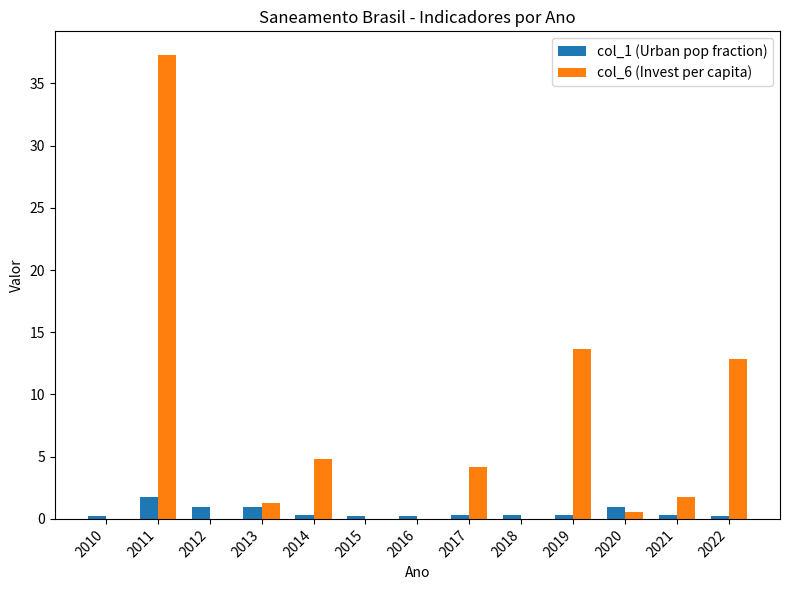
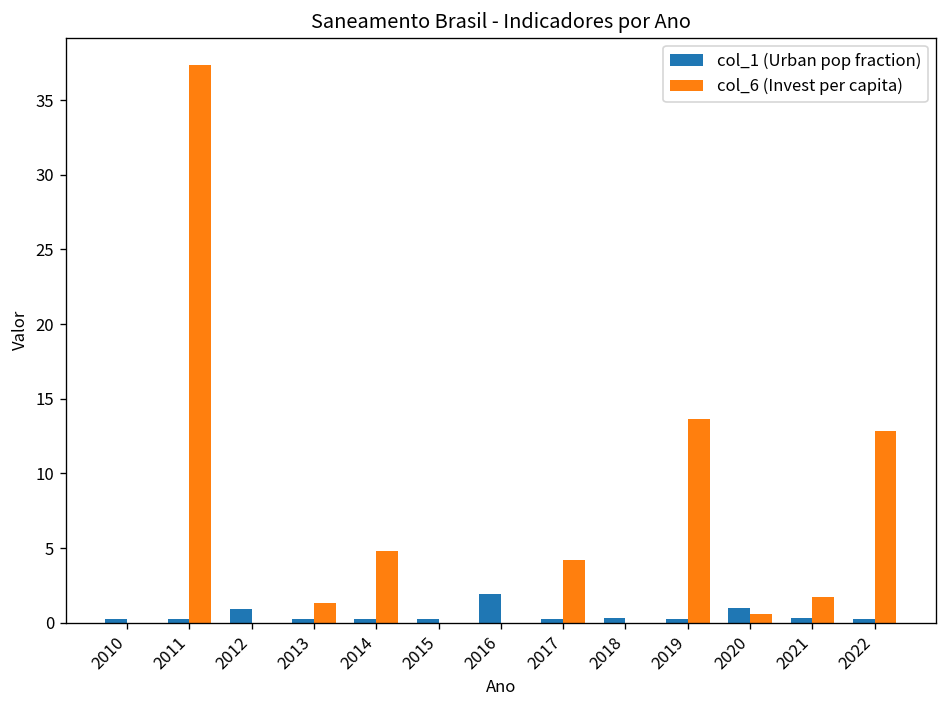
col_1 (Urban pop fraction), 2011: 1.8 -> 0.3
col_1 (Urban pop fraction), 2013: 0.9 -> 0.3
col_1 (Urban pop fraction), 2016: 0.3 -> 1.9
